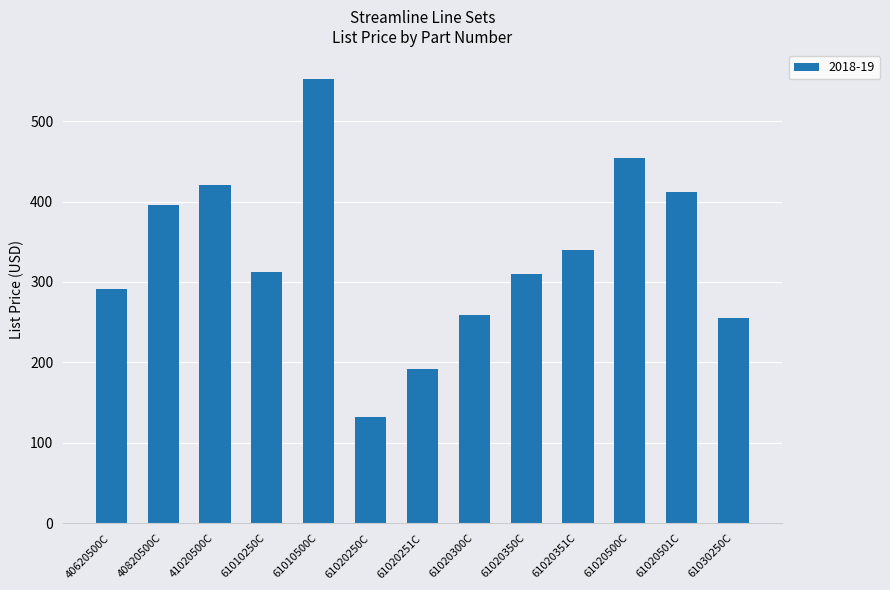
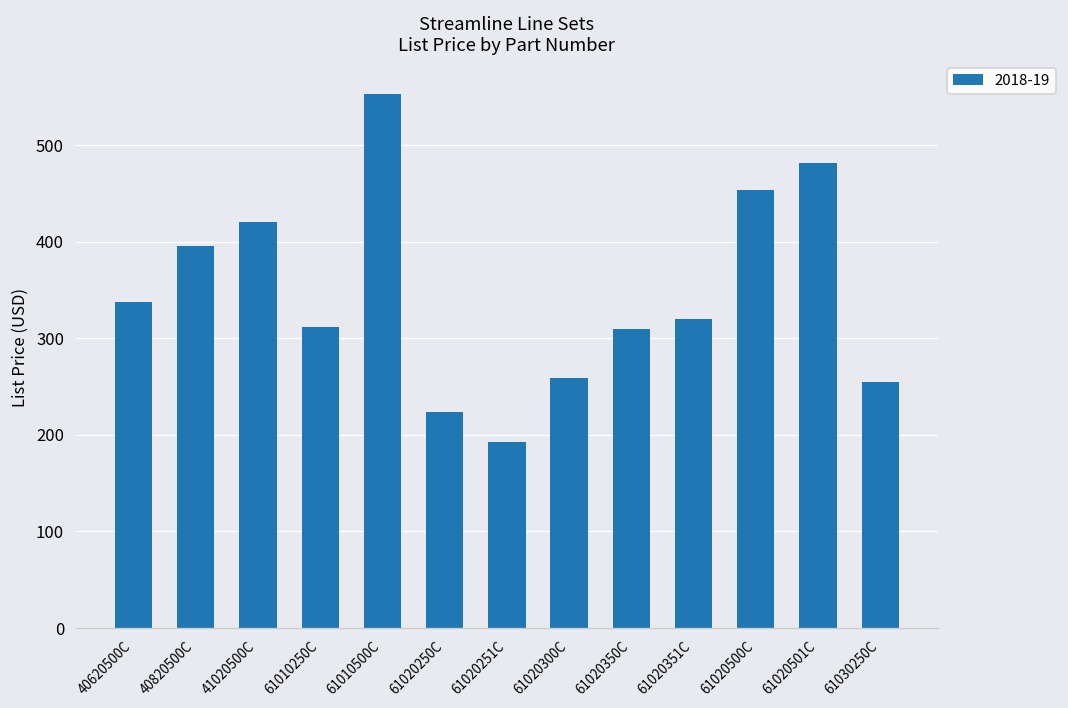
40620500C: 290 -> 340
61020250C: 130 -> 220
61020351C: 340 -> 320
61020501C: 410 -> 480
